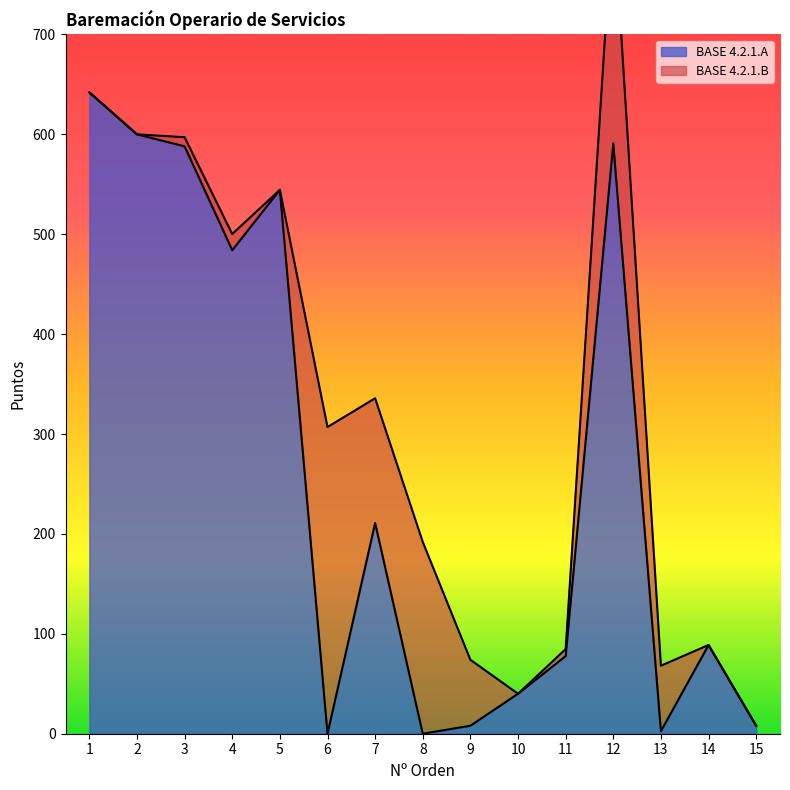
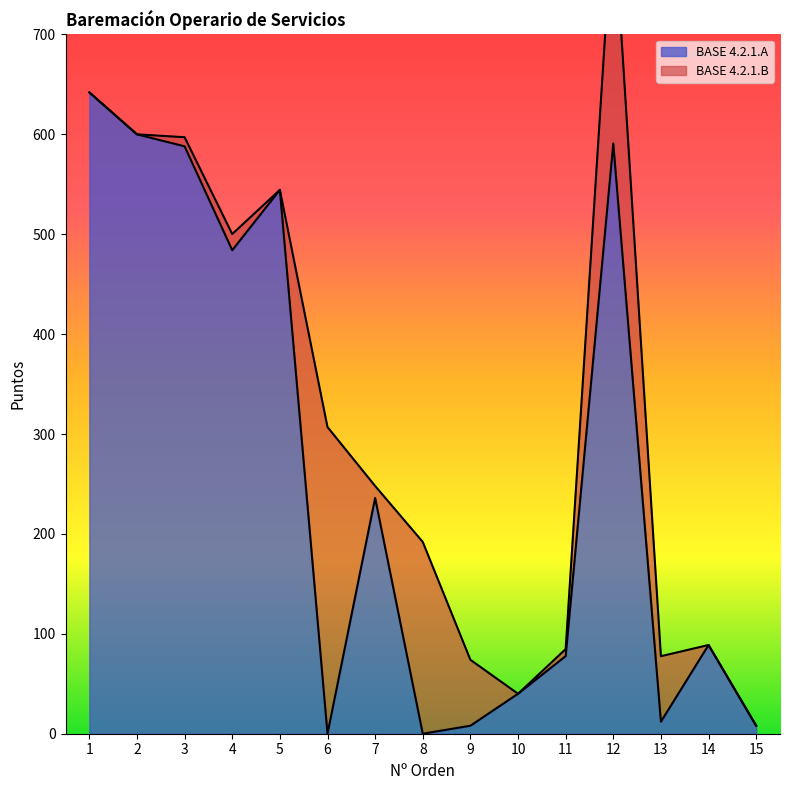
BASE 4.2.1.A, 7: 210 -> 240
BASE 4.2.1.B, 7: 120 -> 10
BASE 4.2.1.A, 13: 0 -> 10
